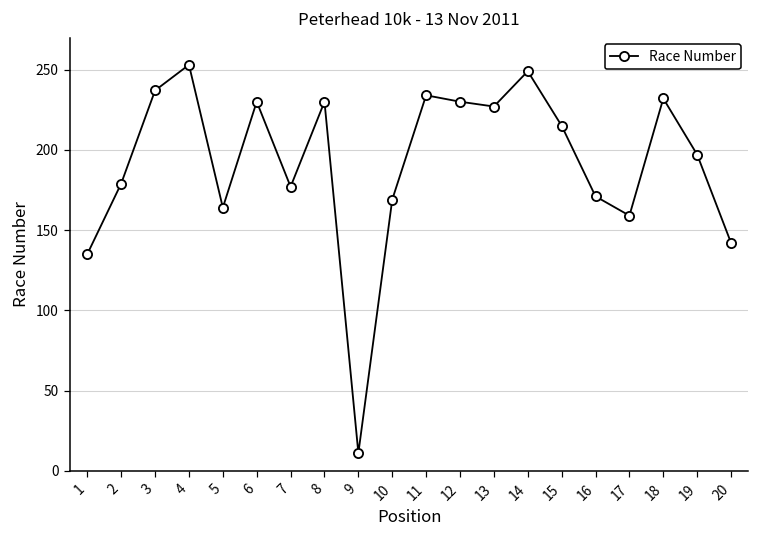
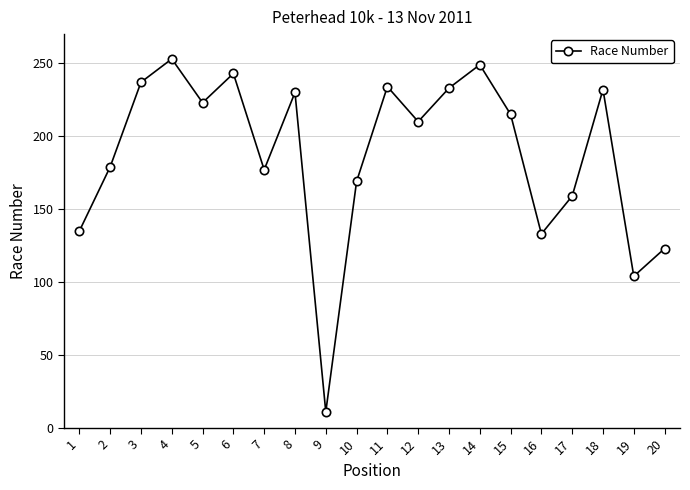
5: 164 -> 223
6: 230 -> 243
12: 230 -> 210
13: 227 -> 233
16: 171 -> 133
19: 197 -> 104
20: 142 -> 123
